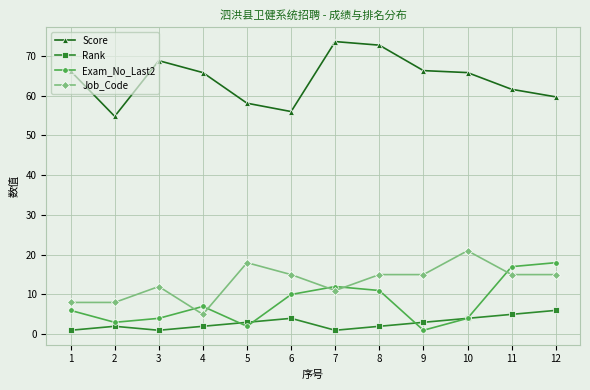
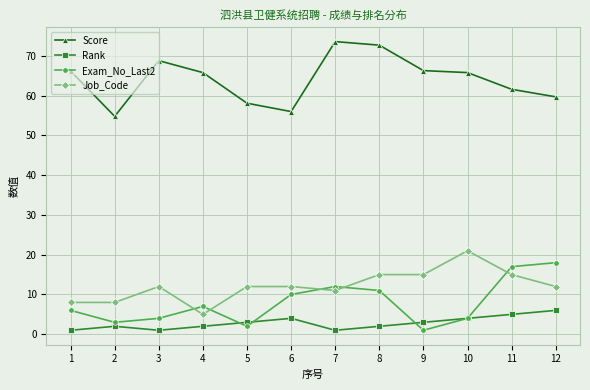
Job_Code, 5: 18 -> 12
Job_Code, 6: 15 -> 12
Job_Code, 12: 15 -> 12
